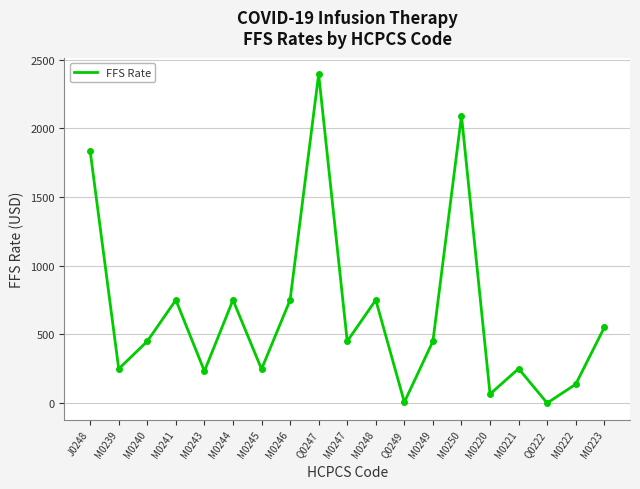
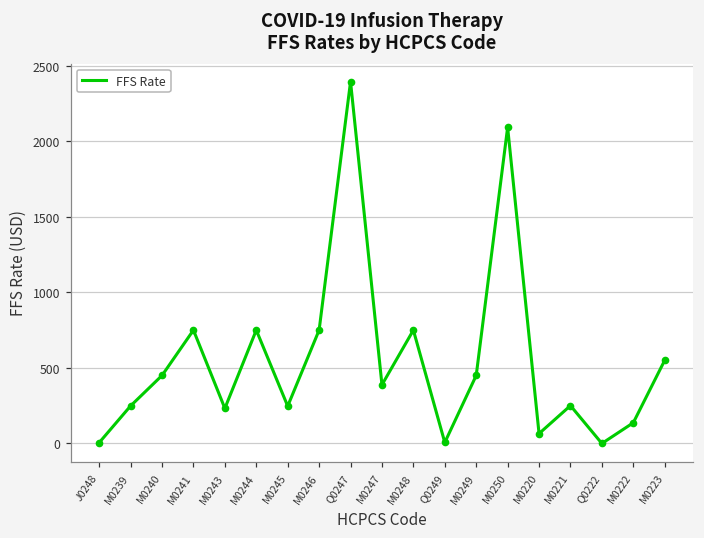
J0248: 1830 -> 10
M0247: 450 -> 390
